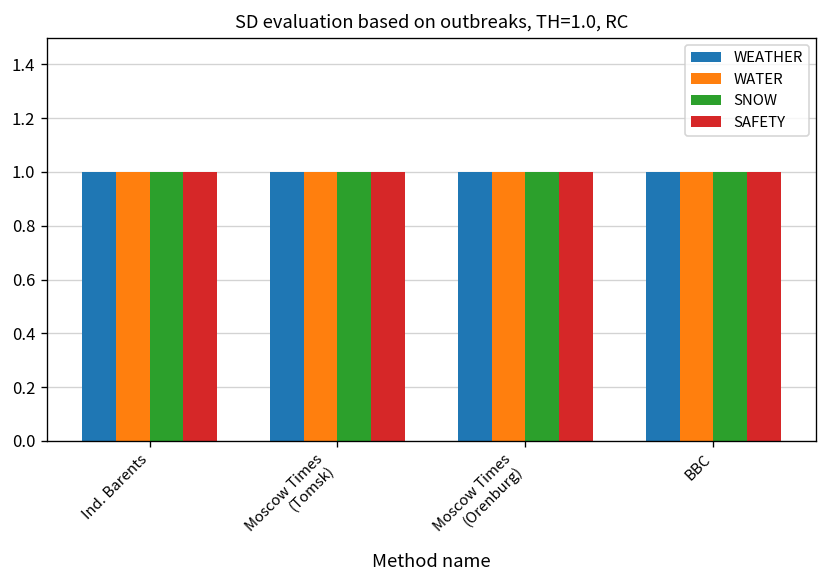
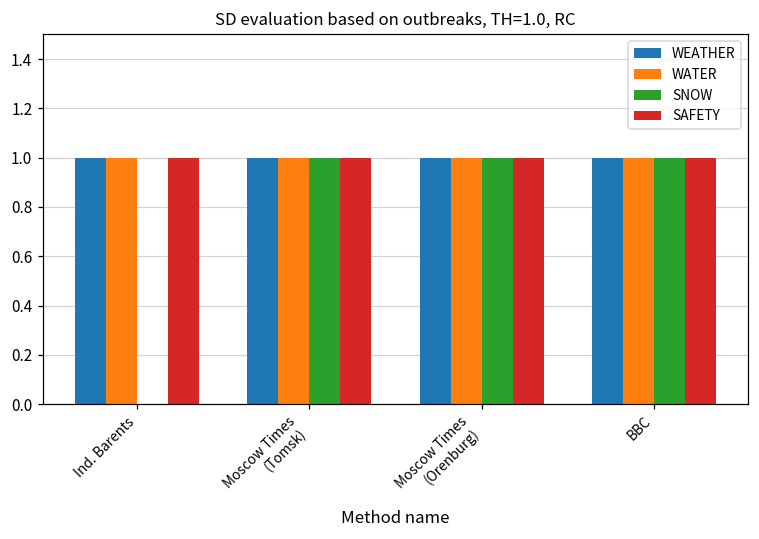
SNOW, Ind. Barents: 1 -> 0
